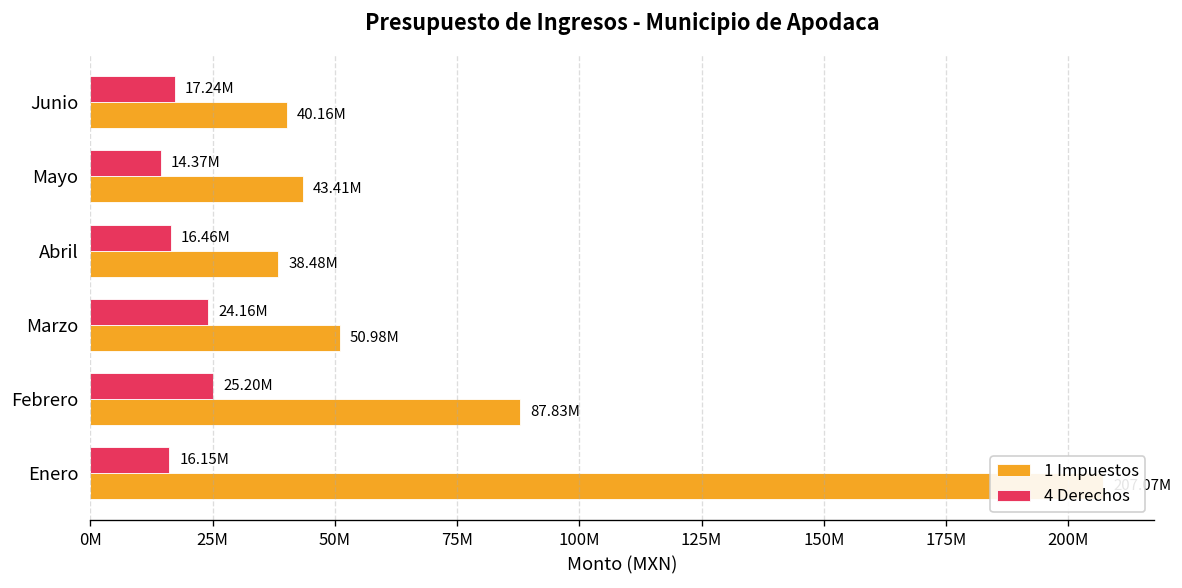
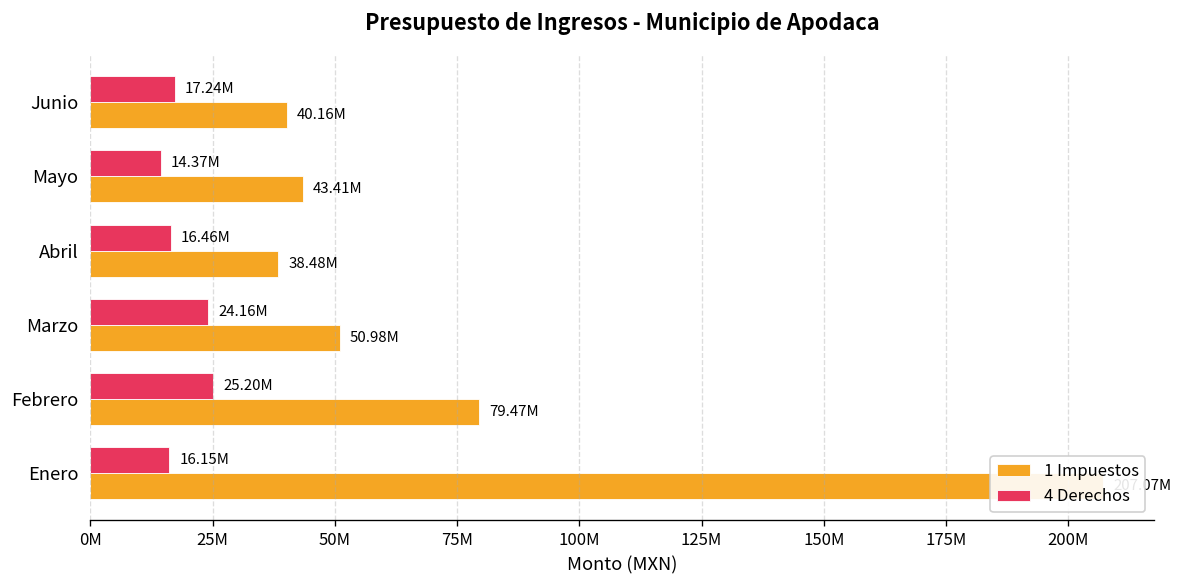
1 Impuestos, Febrero: 87.83M -> 79.47M
